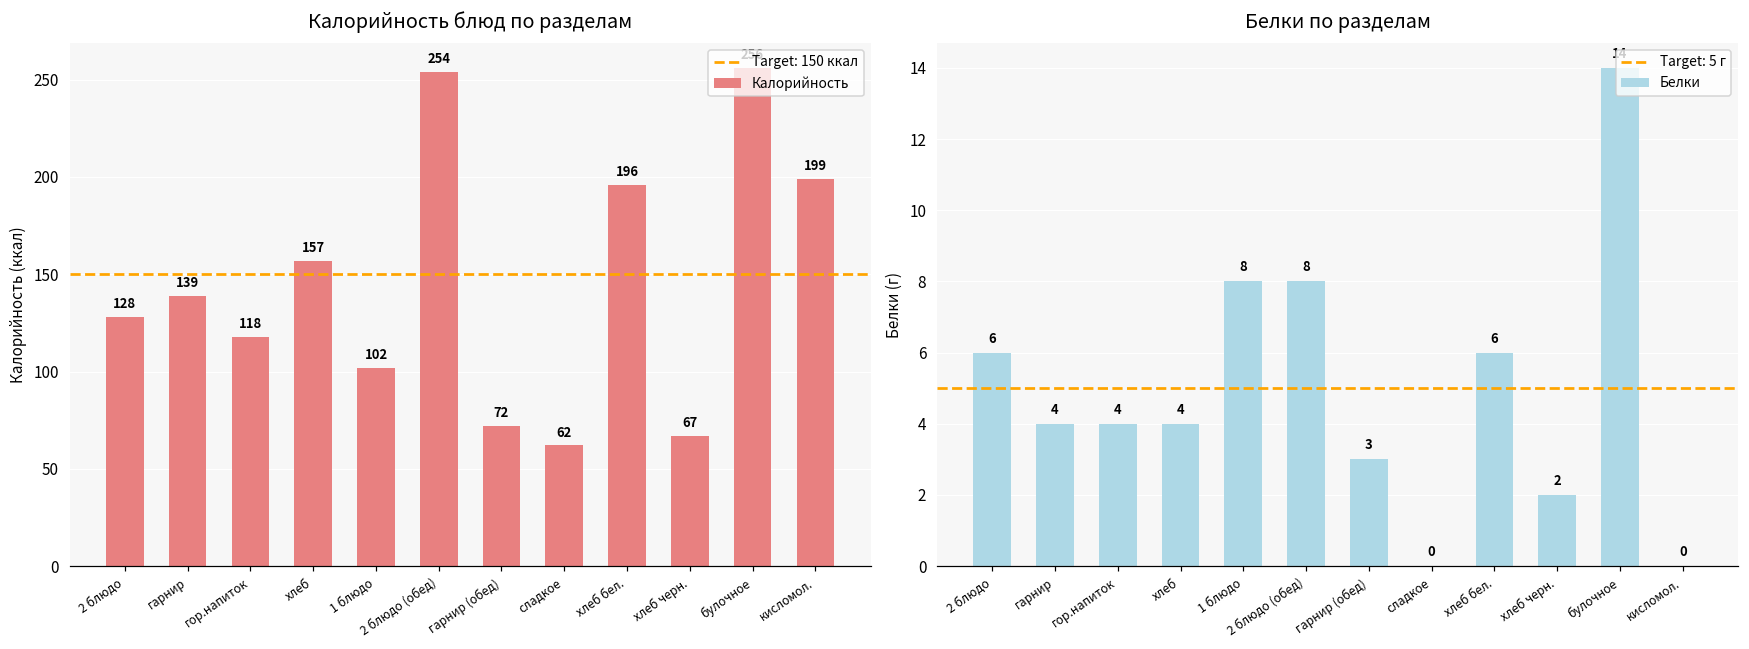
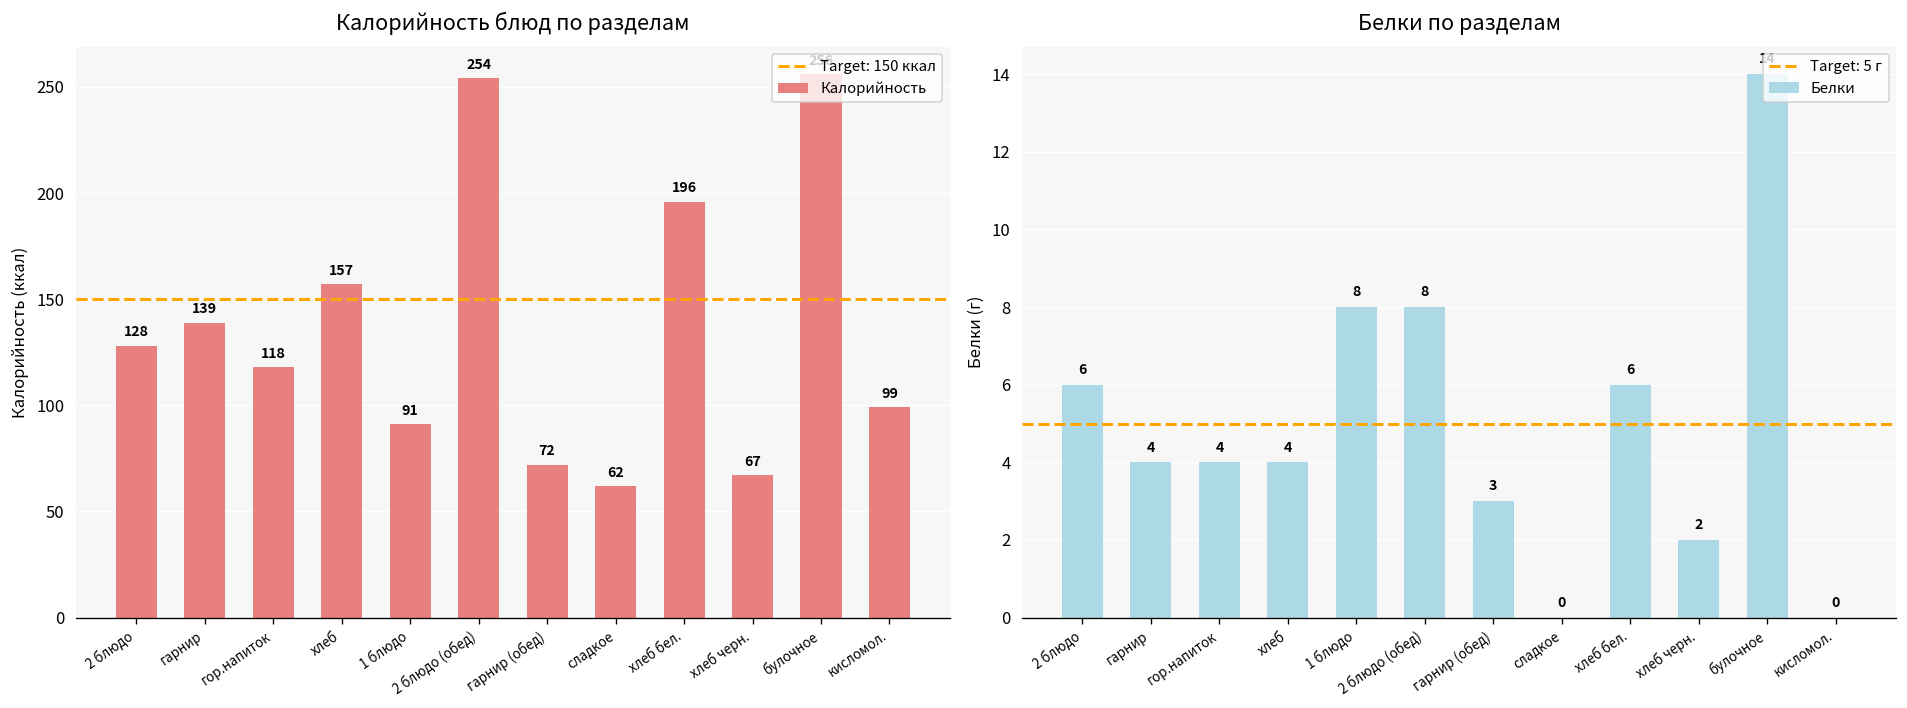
Калорийность блюд по разделам, 1 блюдо: 102 -> 91
Калорийность блюд по разделам, кисломол.: 199 -> 99
